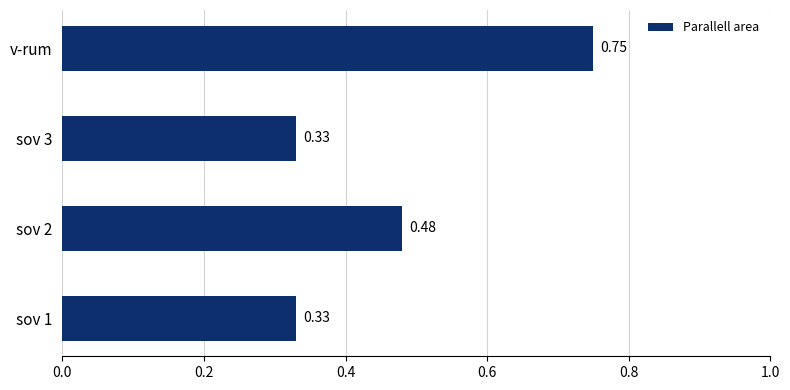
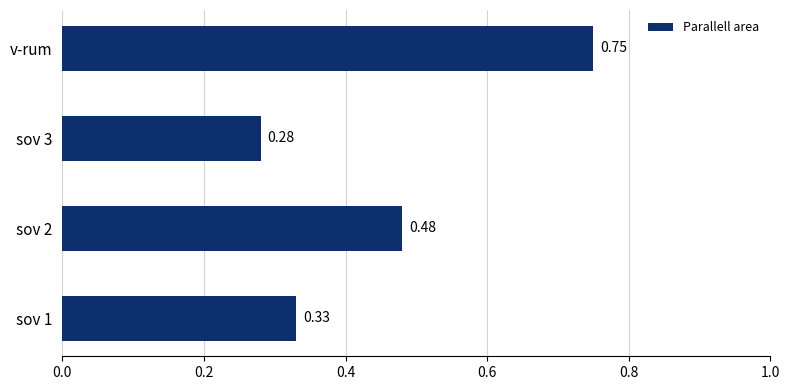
sov 3: 0.33 -> 0.28
